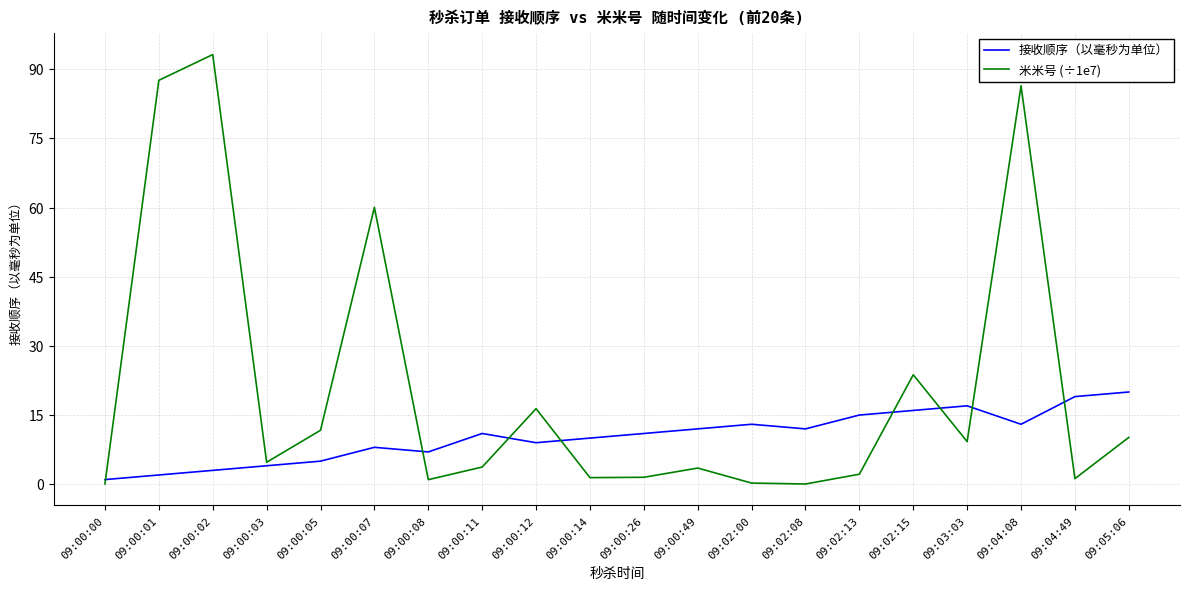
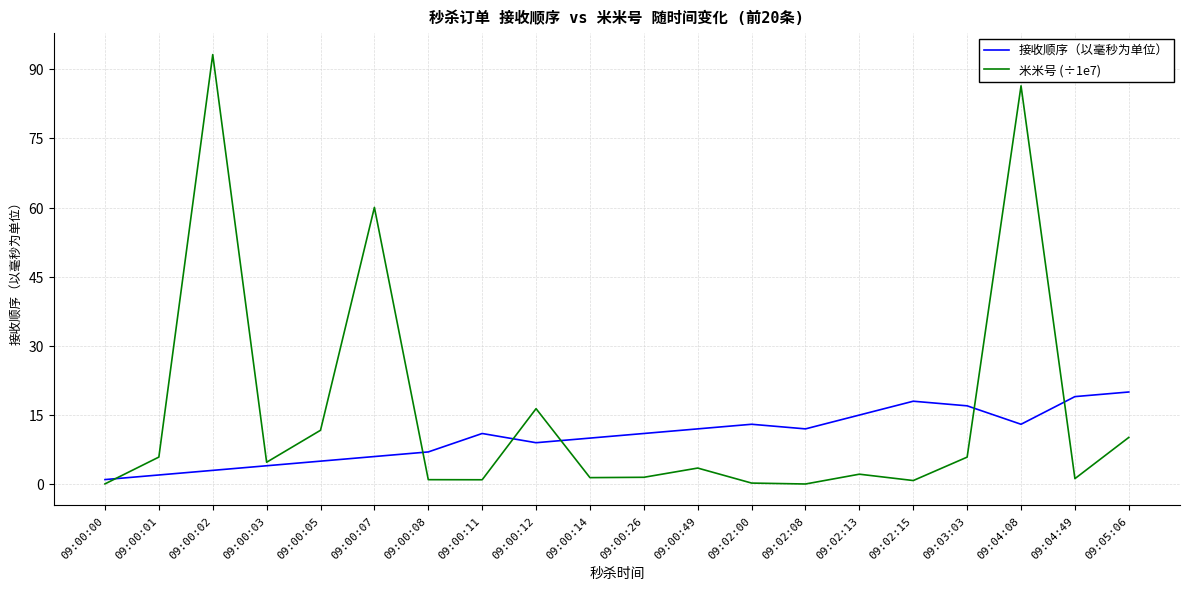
米米号 (÷1e7), 09:00:01: 88 -> 6
接收顺序（以毫秒为单位）, 09:00:07: 8 -> 6
米米号 (÷1e7), 09:00:11: 4 -> 1
接收顺序（以毫秒为单位）, 09:02:15: 16 -> 18
米米号 (÷1e7), 09:02:15: 24 -> 1
米米号 (÷1e7), 09:03:03: 9 -> 6
